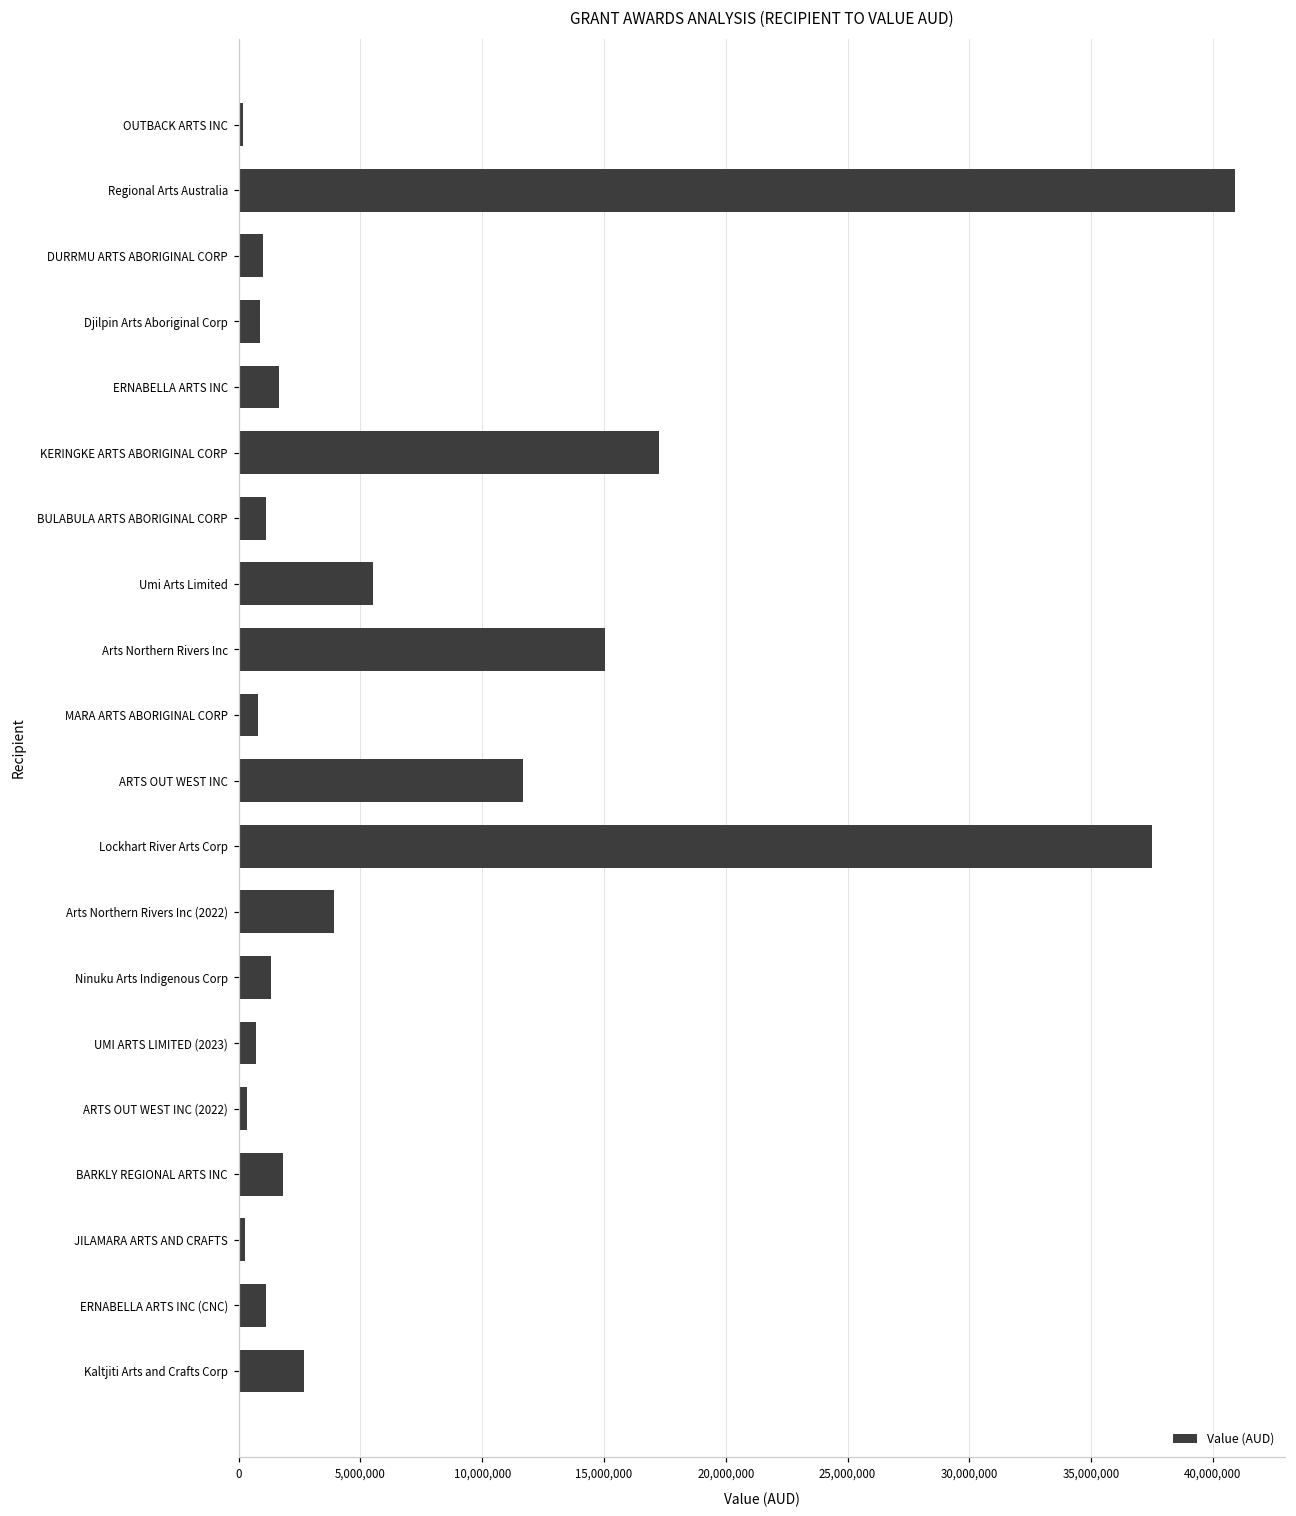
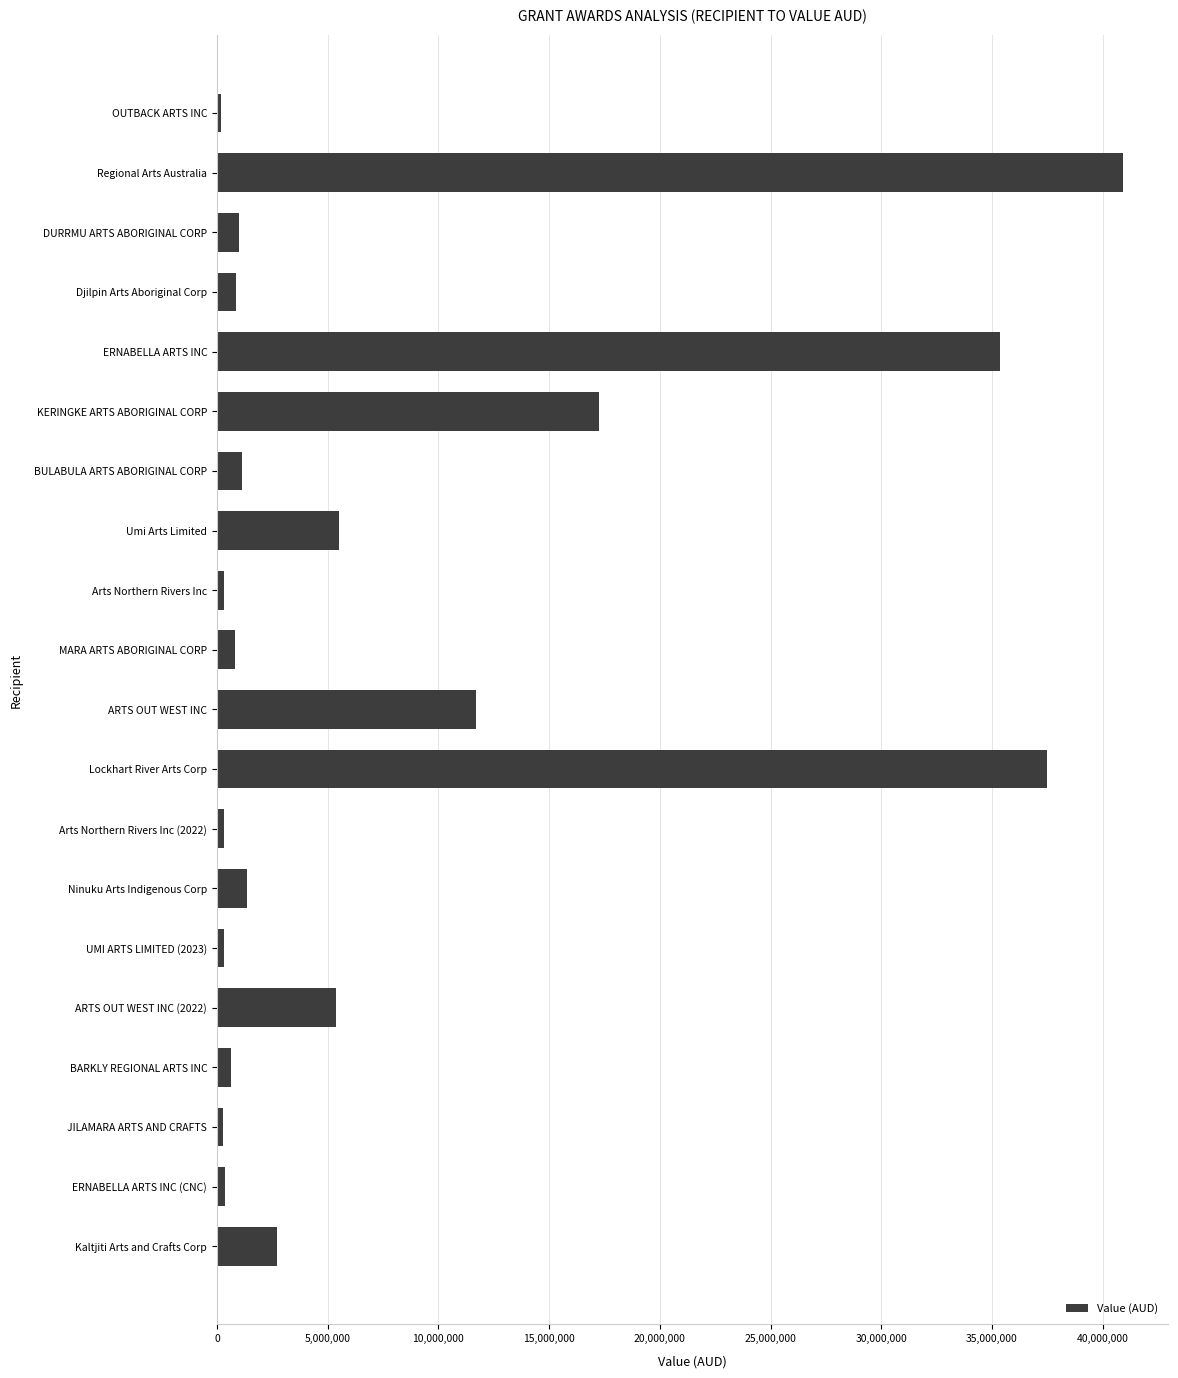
ERNABELLA ARTS INC: 1,700,000 -> 35,400,000
Arts Northern Rivers Inc: 15,000,000 -> 300,000
Arts Northern Rivers Inc (2022): 3,900,000 -> 300,000
UMI ARTS LIMITED (2023): 700,000 -> 300,000
ARTS OUT WEST INC (2022): 300,000 -> 5,400,000
BARKLY REGIONAL ARTS INC: 1,800,000 -> 700,000
ERNABELLA ARTS INC (CNC): 1,100,000 -> 400,000
